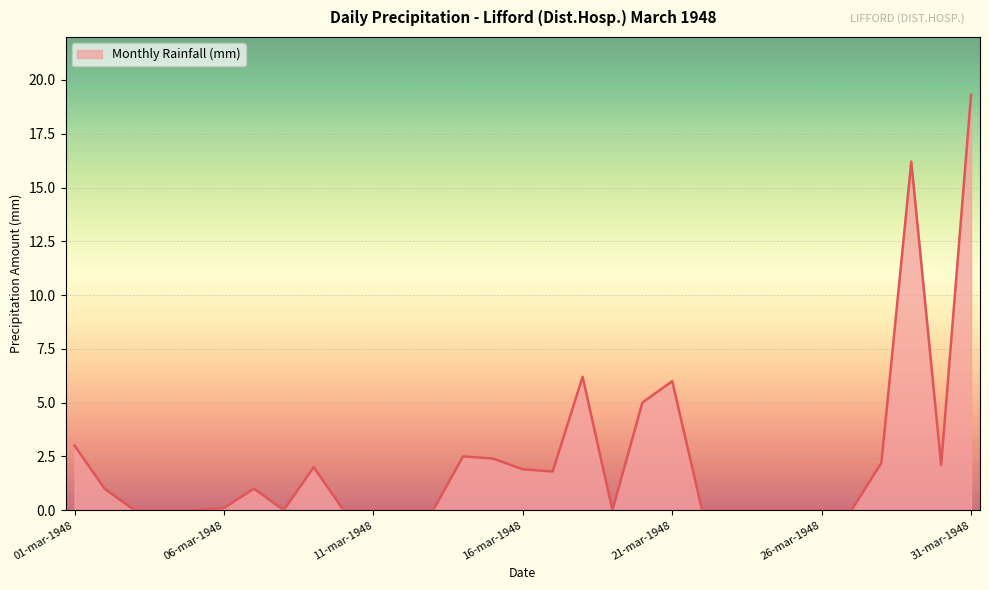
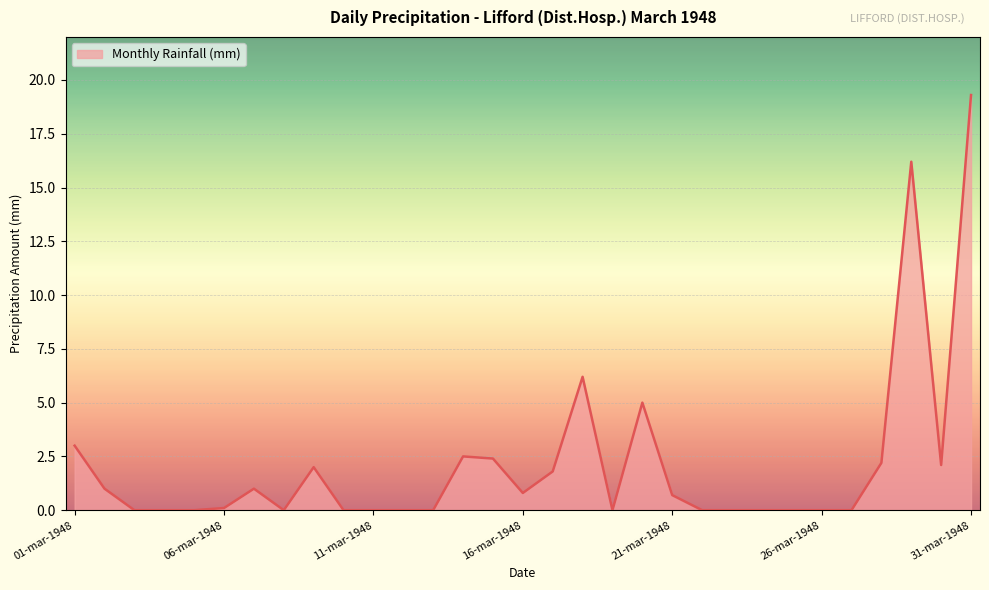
16-mar-1948: 1.9 -> 0.8
21-mar-1948: 6.0 -> 0.7
